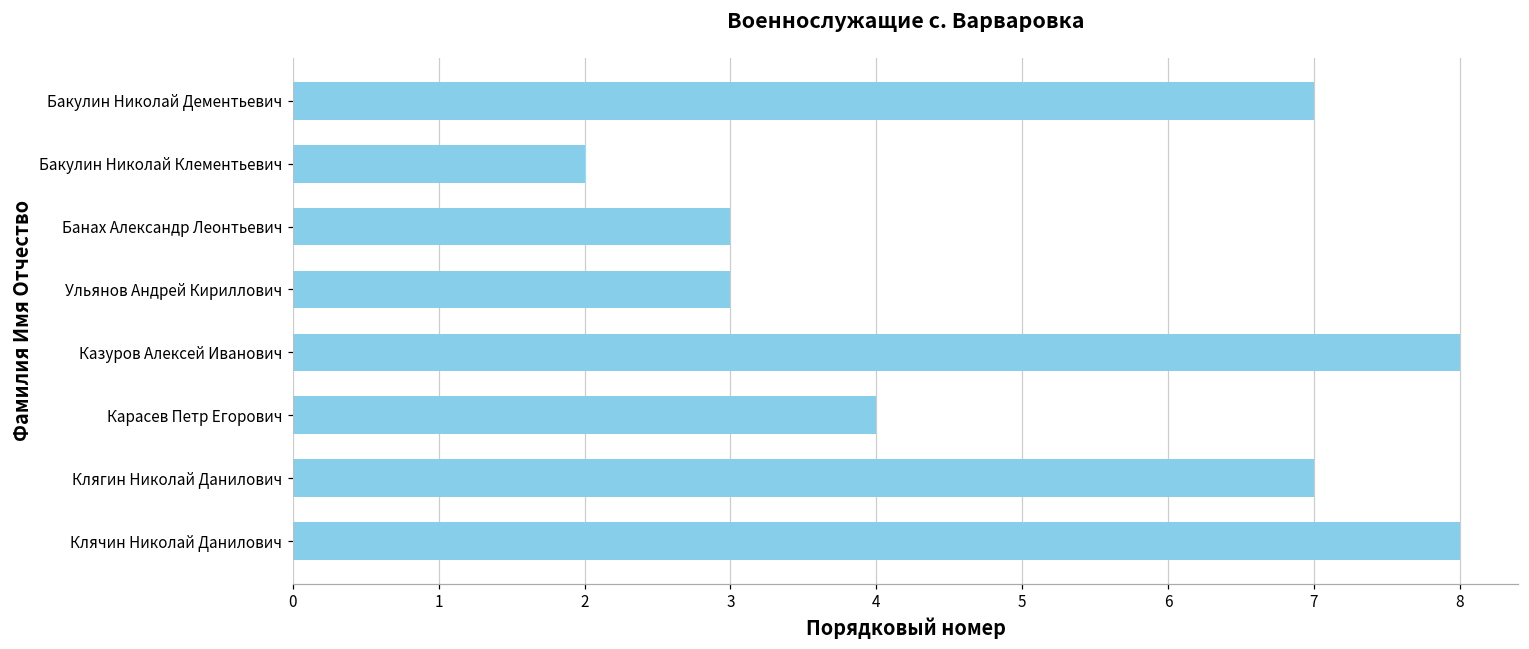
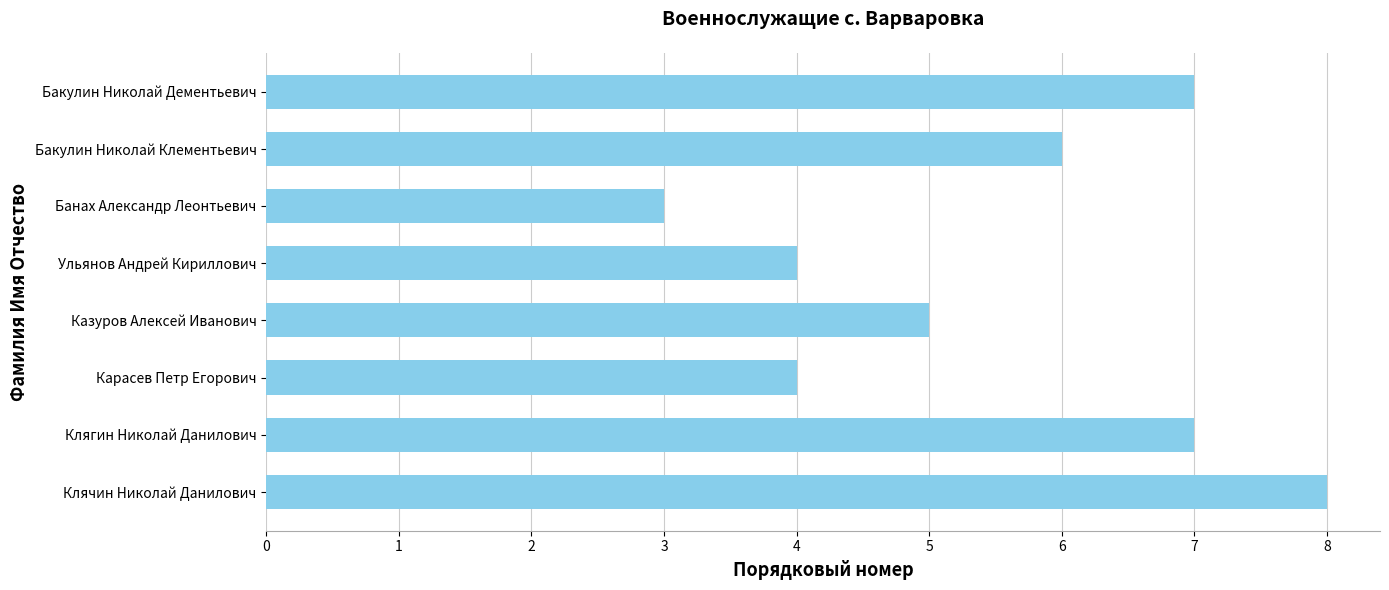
Бакулин Николай Клементьевич: 2 -> 6
Ульянов Андрей Кириллович: 3 -> 4
Казуров Алексей Иванович: 8 -> 5
